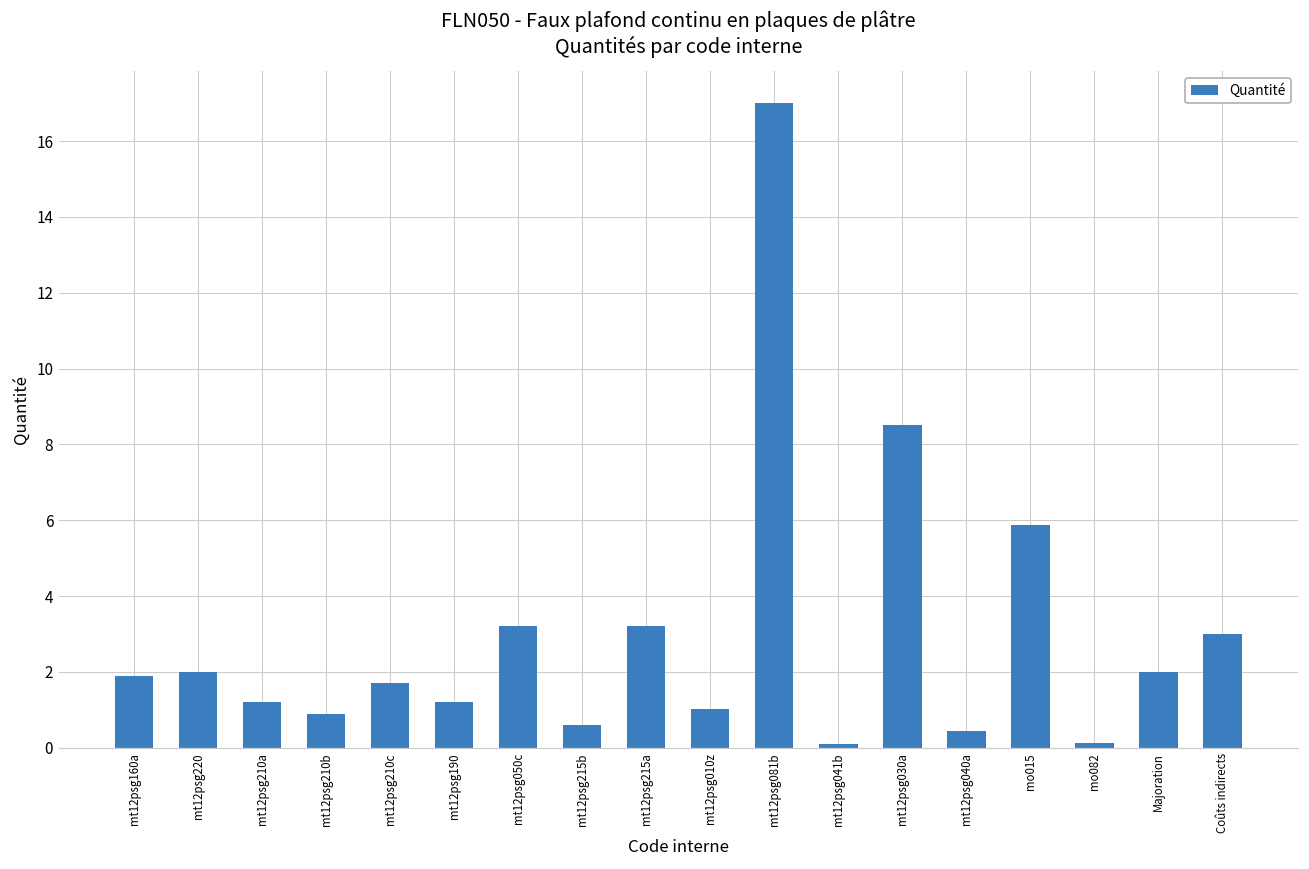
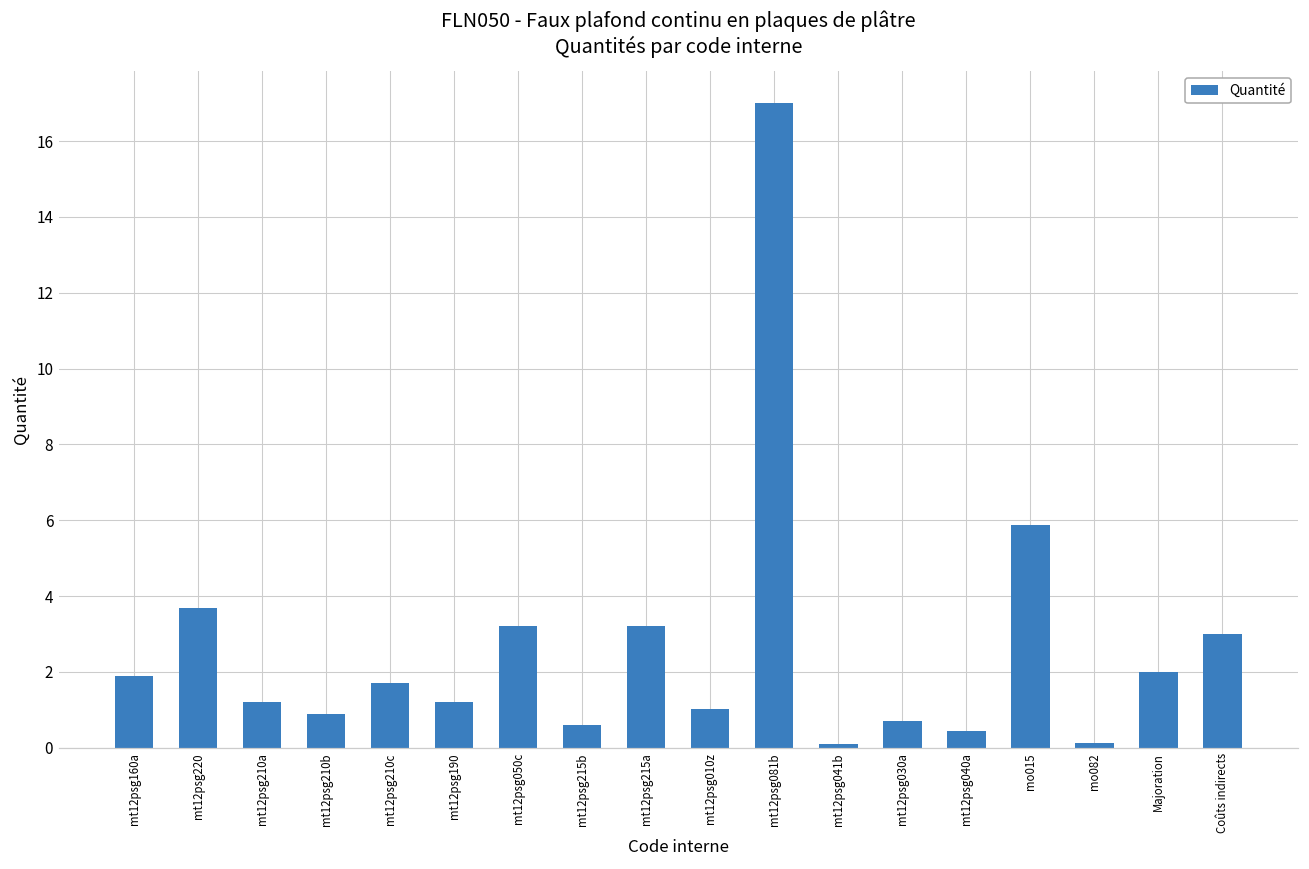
mt12psg220: 2.0 -> 3.7
mt12psg030a: 8.5 -> 0.7
